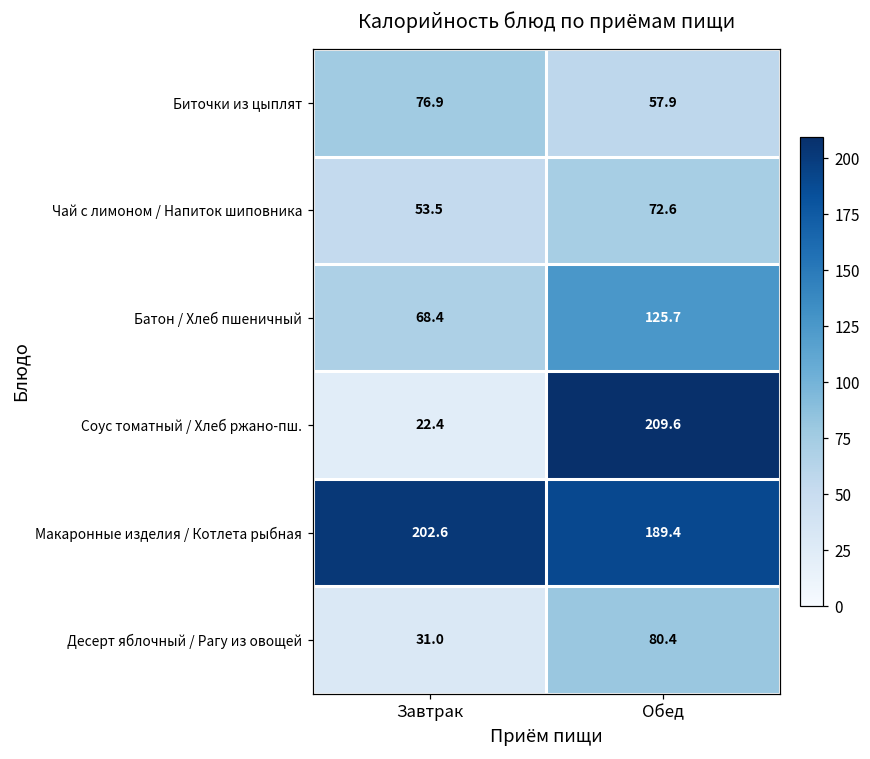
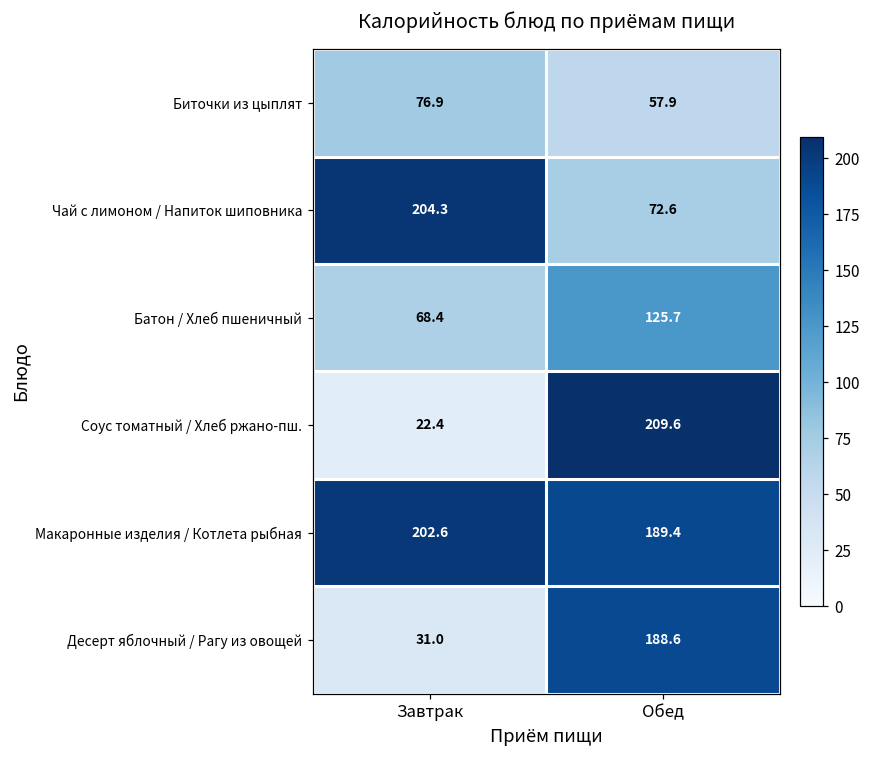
Чай с лимоном / Напиток шиповника, Завтрак: 53.5 -> 204.3
Десерт яблочный / Рагу из овощей, Обед: 80.4 -> 188.6
